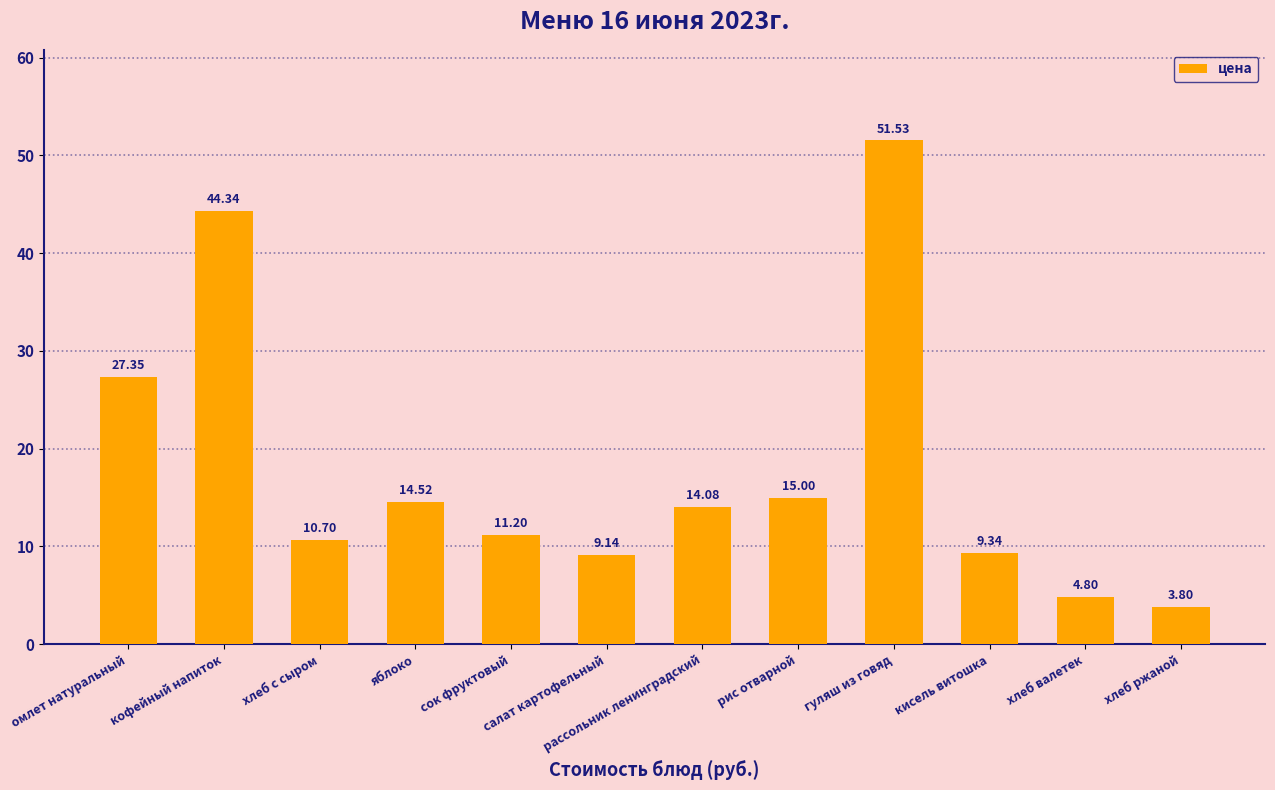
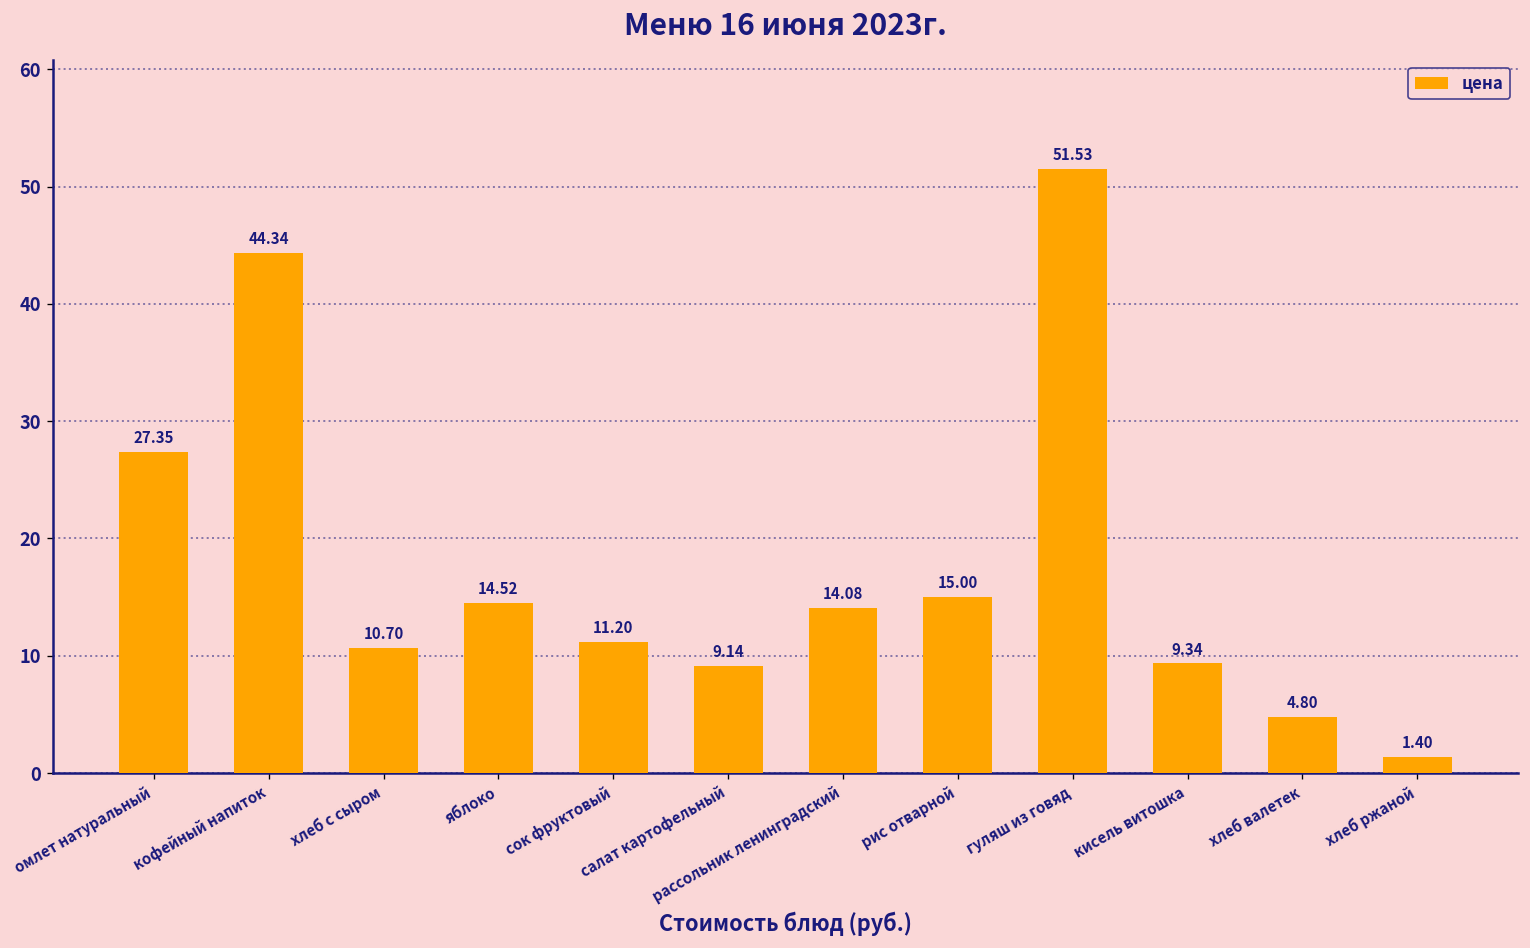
хлеб ржаной: 3.80 -> 1.40
